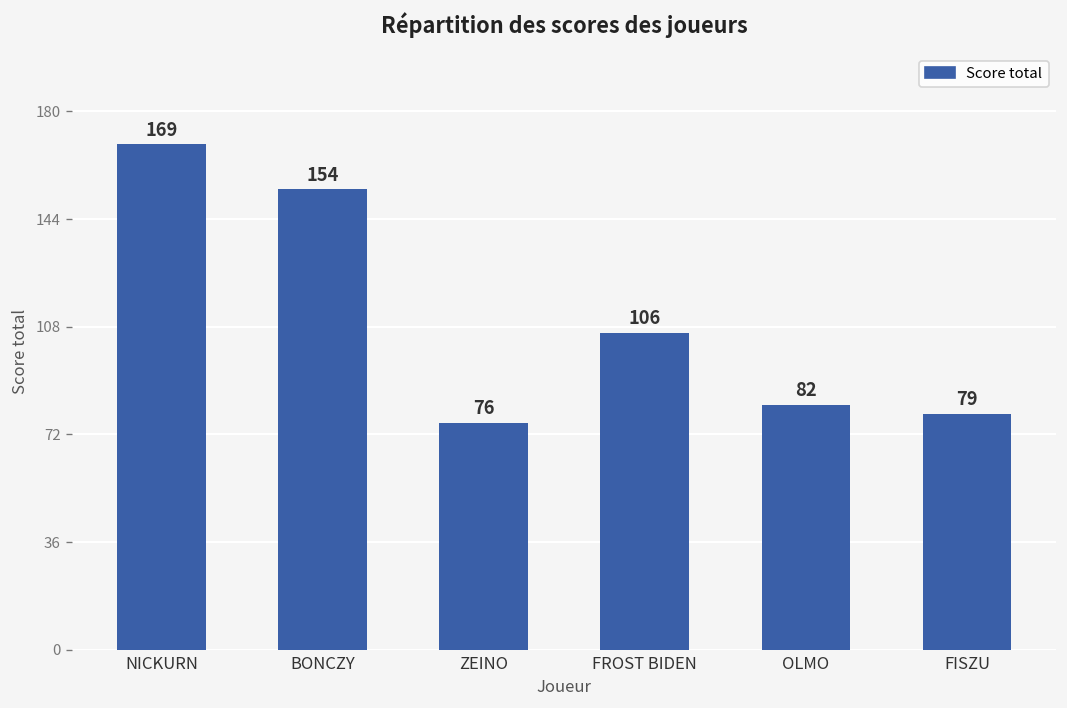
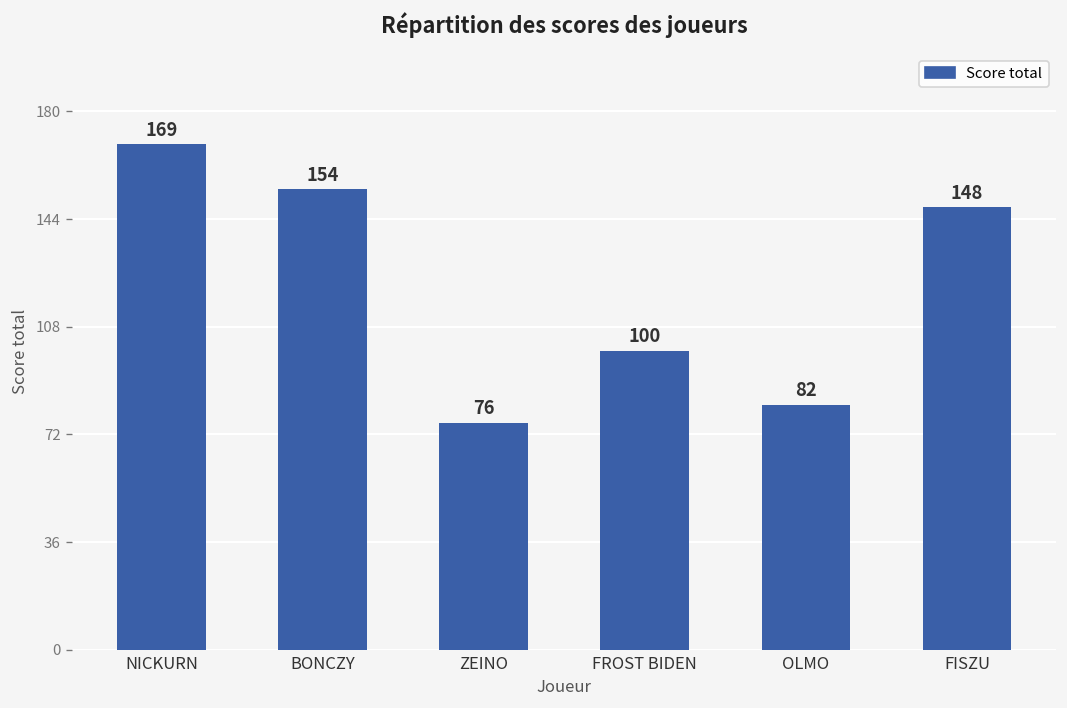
FROST BIDEN: 106 -> 100
FISZU: 79 -> 148
